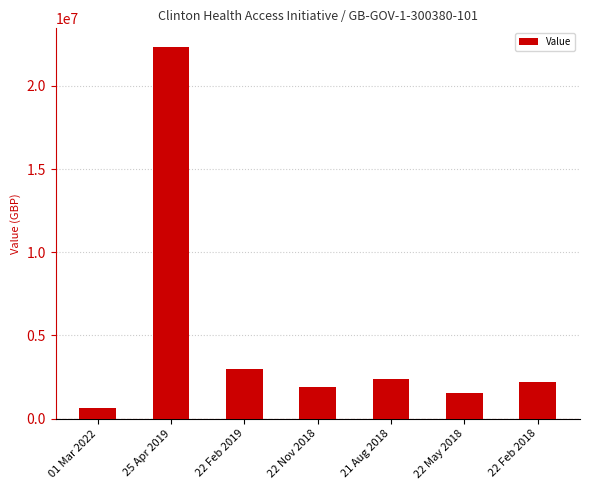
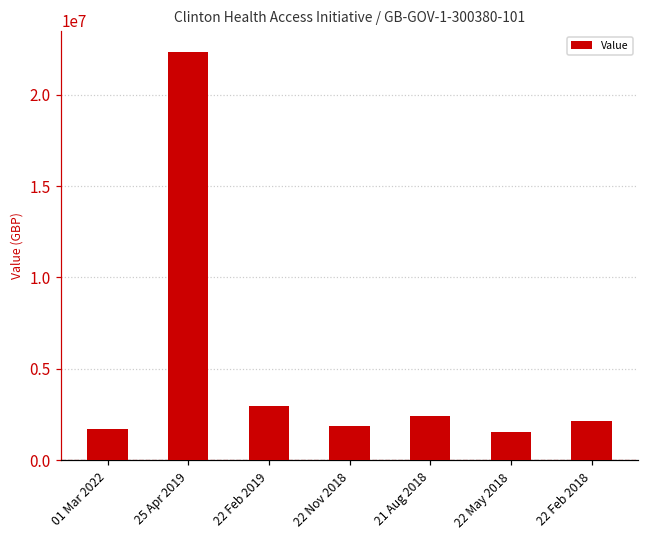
01 Mar 2022: 600000 -> 1700000
